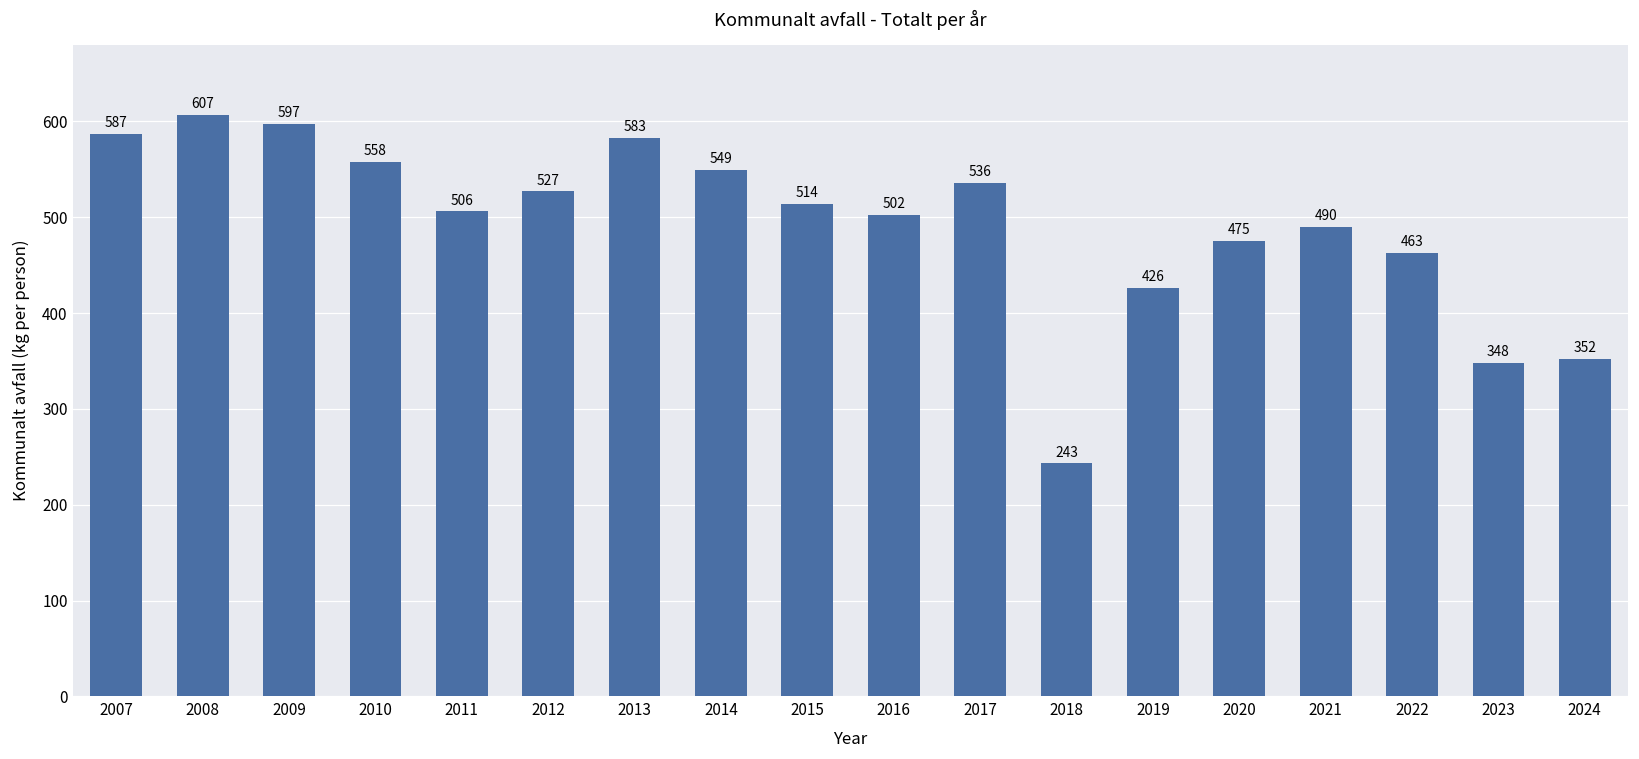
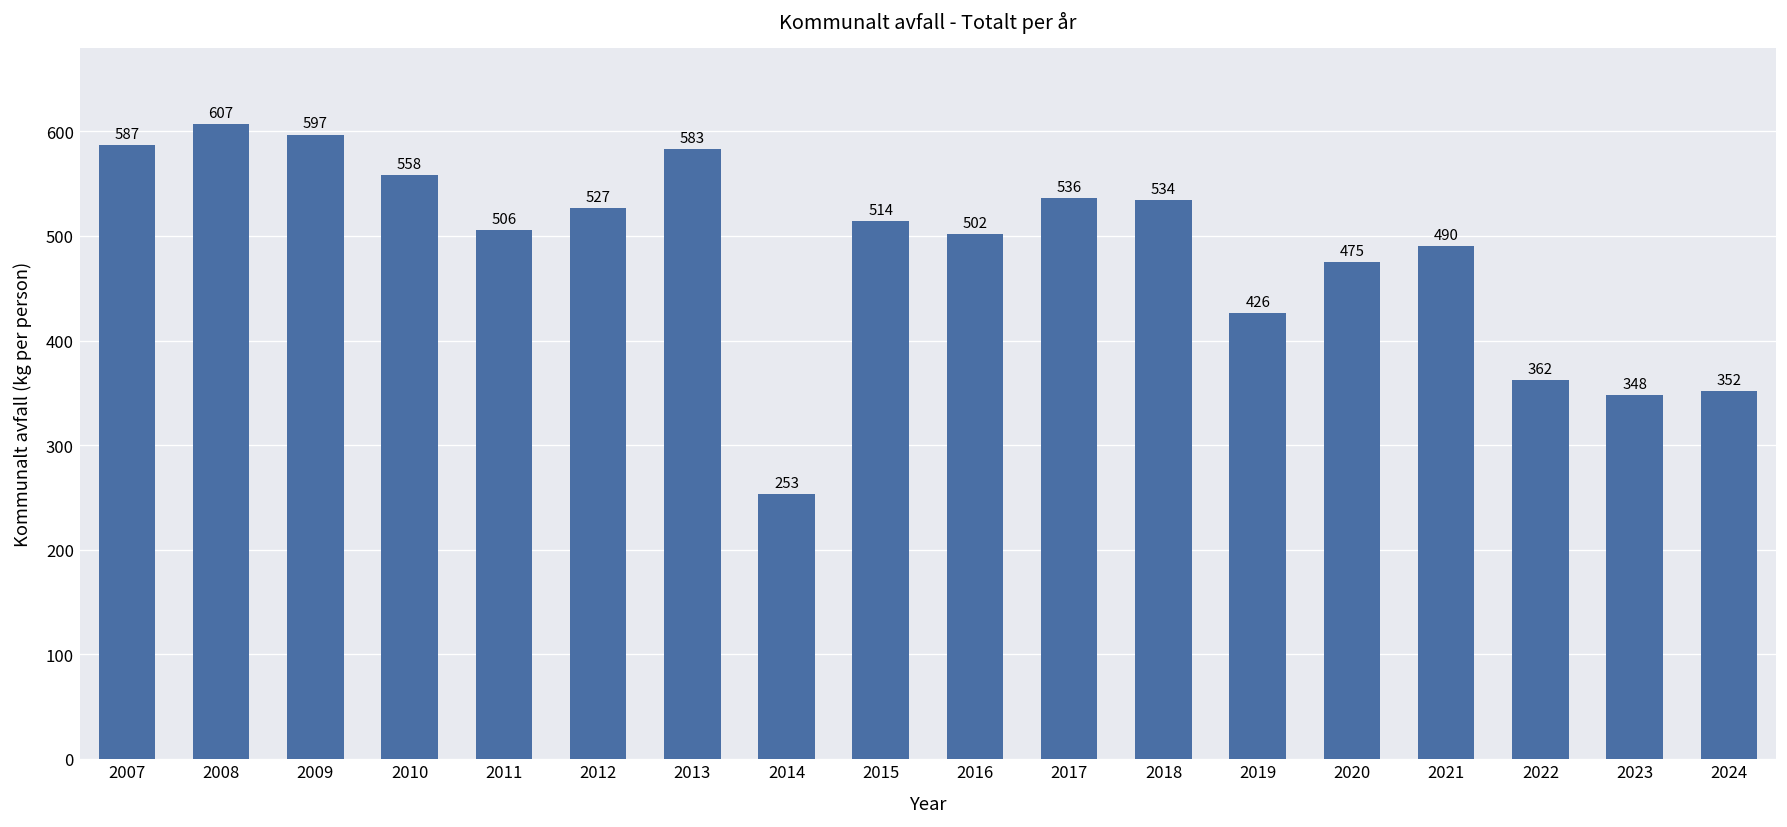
2014: 549 -> 253
2018: 243 -> 534
2022: 463 -> 362
